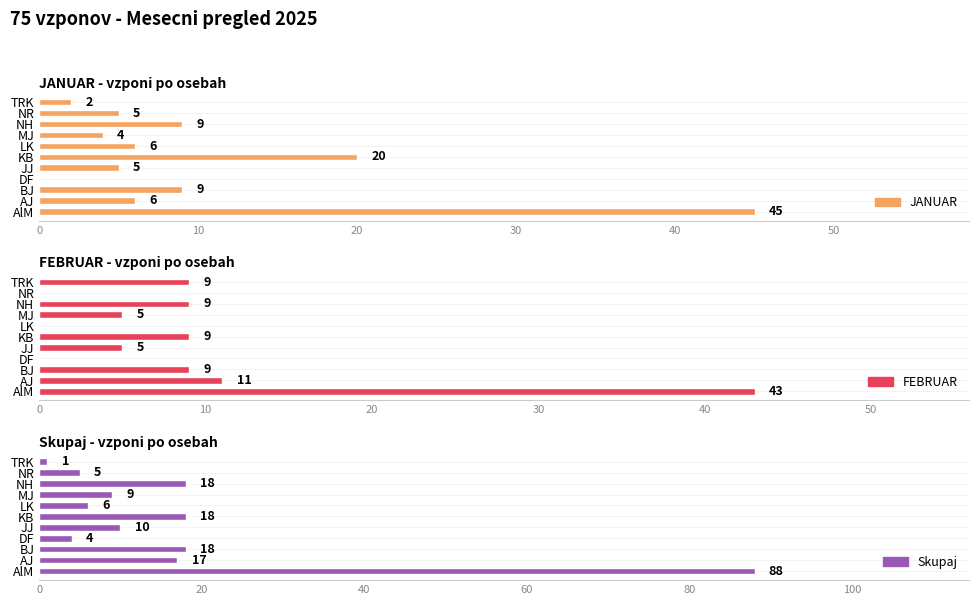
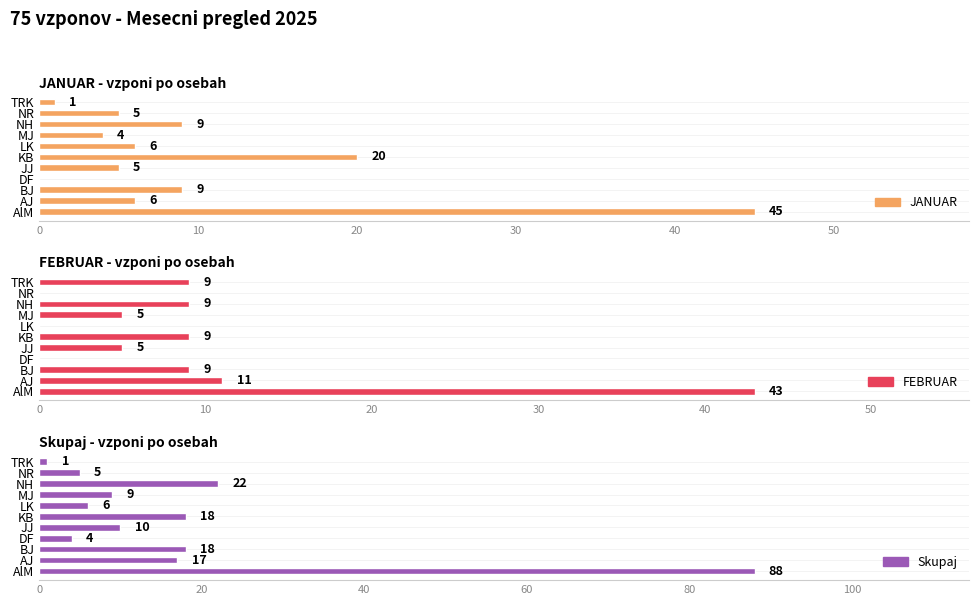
JANUAR - vzponi po osebah, TRK: 2 -> 1
Skupaj - vzponi po osebah, NH: 18 -> 22
